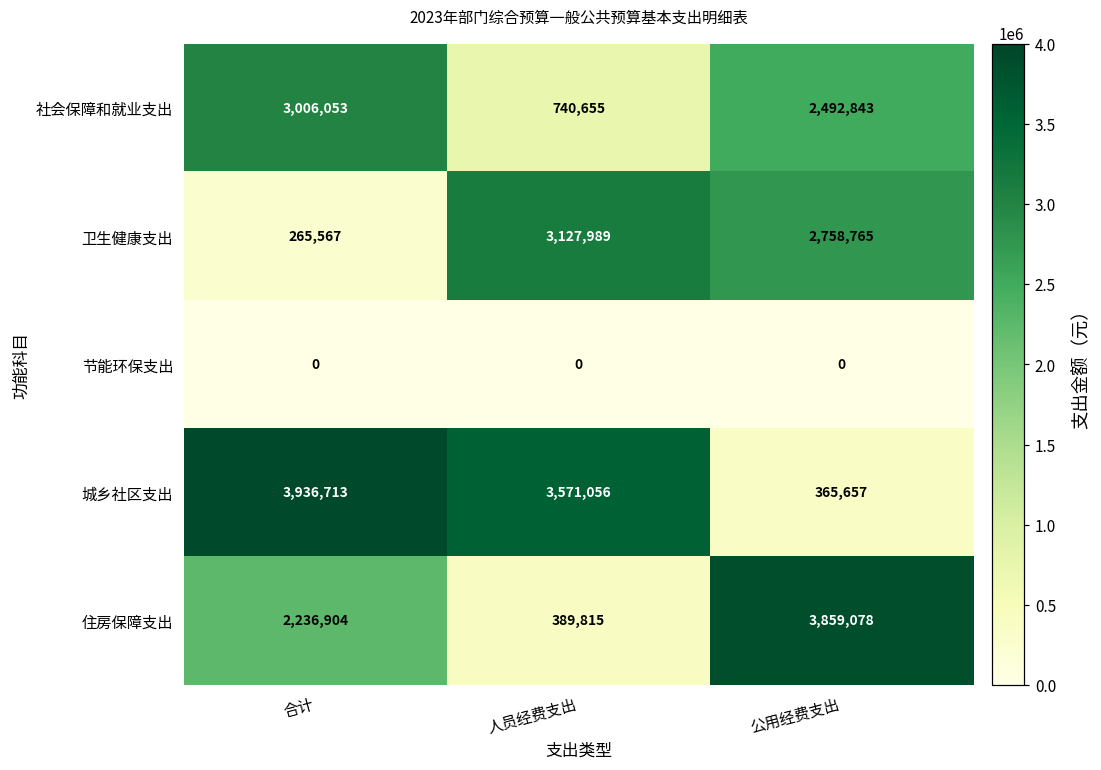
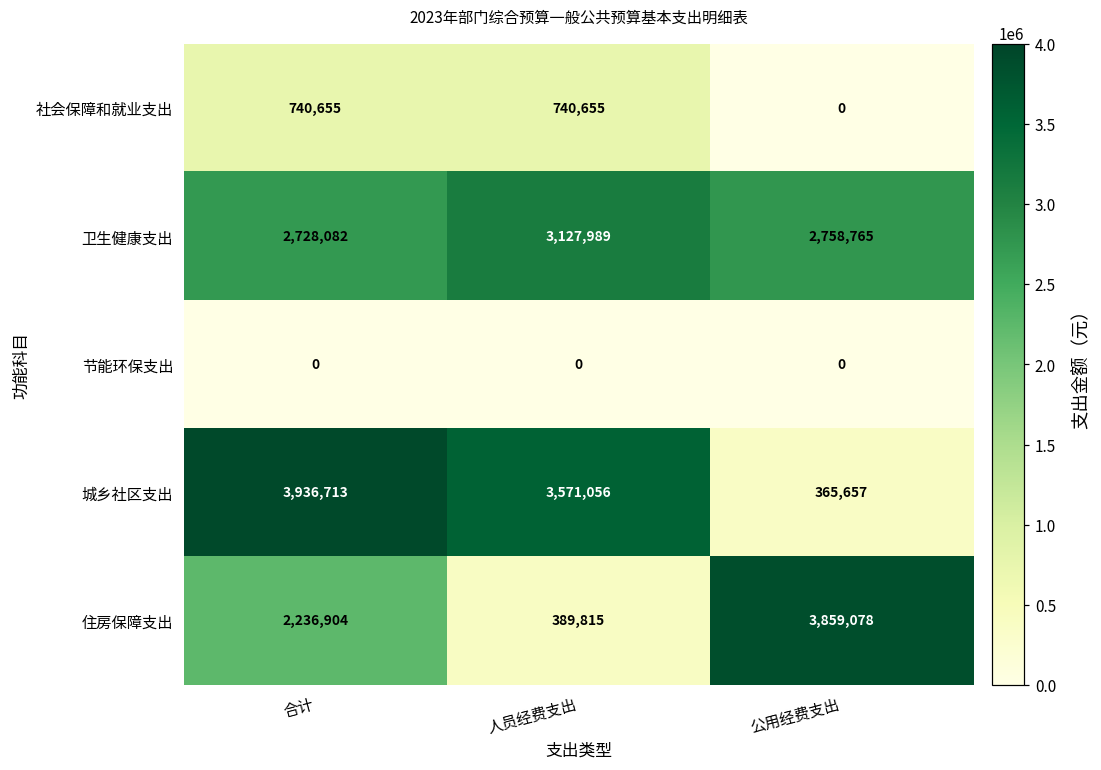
社会保障和就业支出, 合计: 3,006,053 -> 740,655
社会保障和就业支出, 公用经费支出: 2,492,843 -> 0
卫生健康支出, 合计: 265,567 -> 2,728,082
